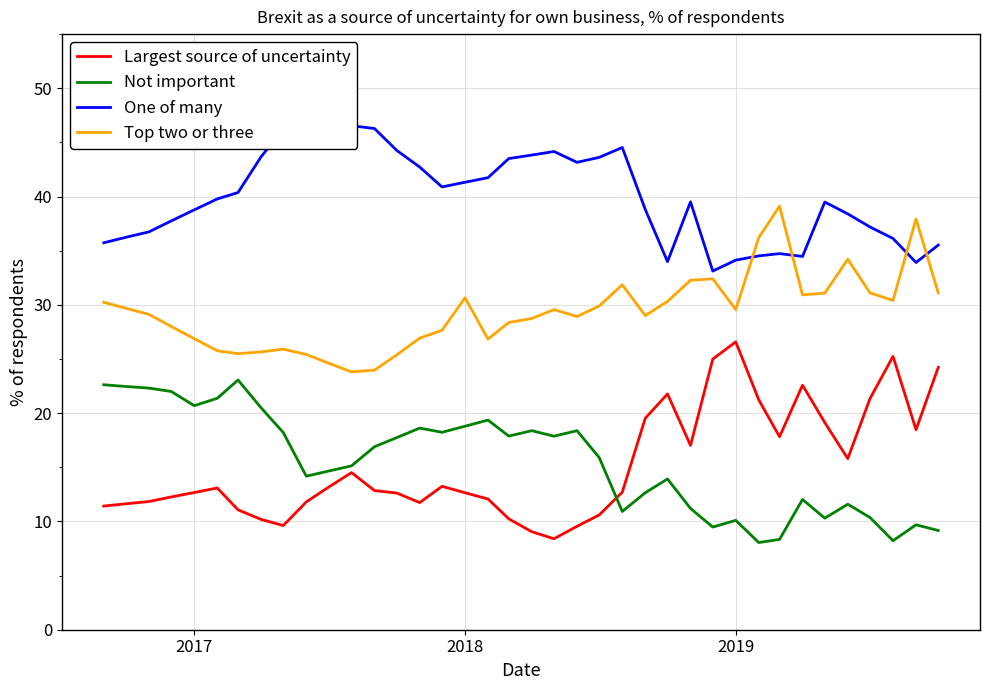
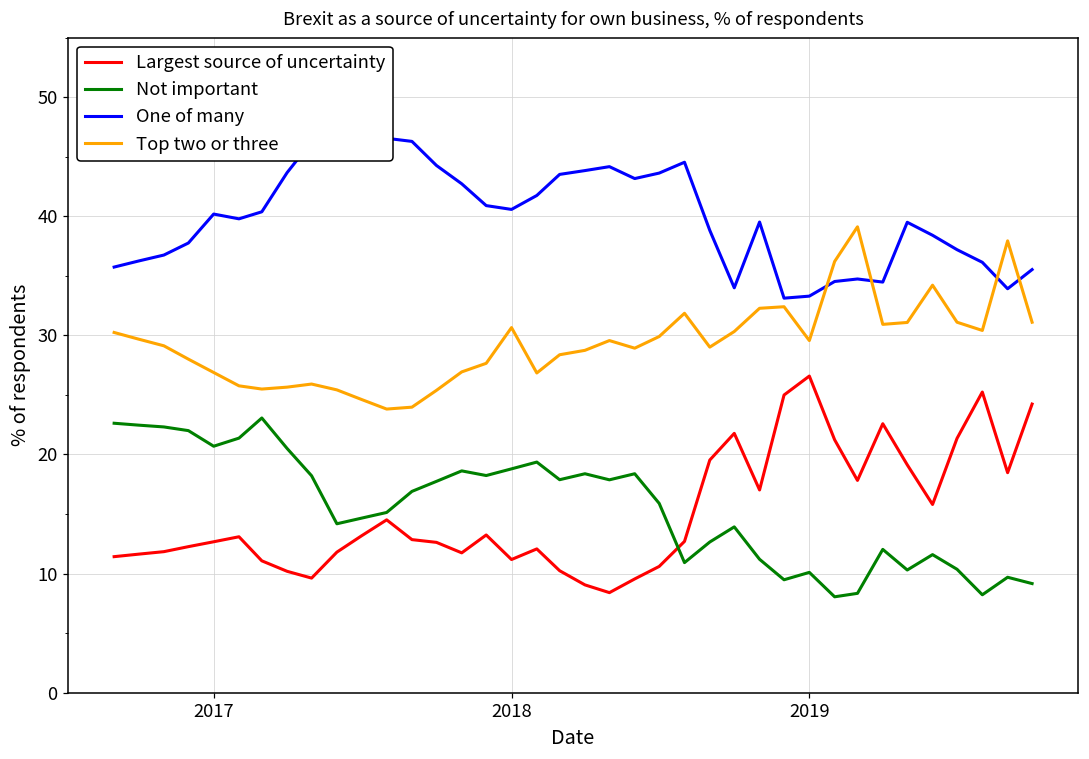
One of many, 2017: 38.8 -> 40.2
Largest source of uncertainty, 2018: 12.7 -> 11.2
One of many, 2018: 41.3 -> 40.6
One of many, 2019: 34.1 -> 33.3
